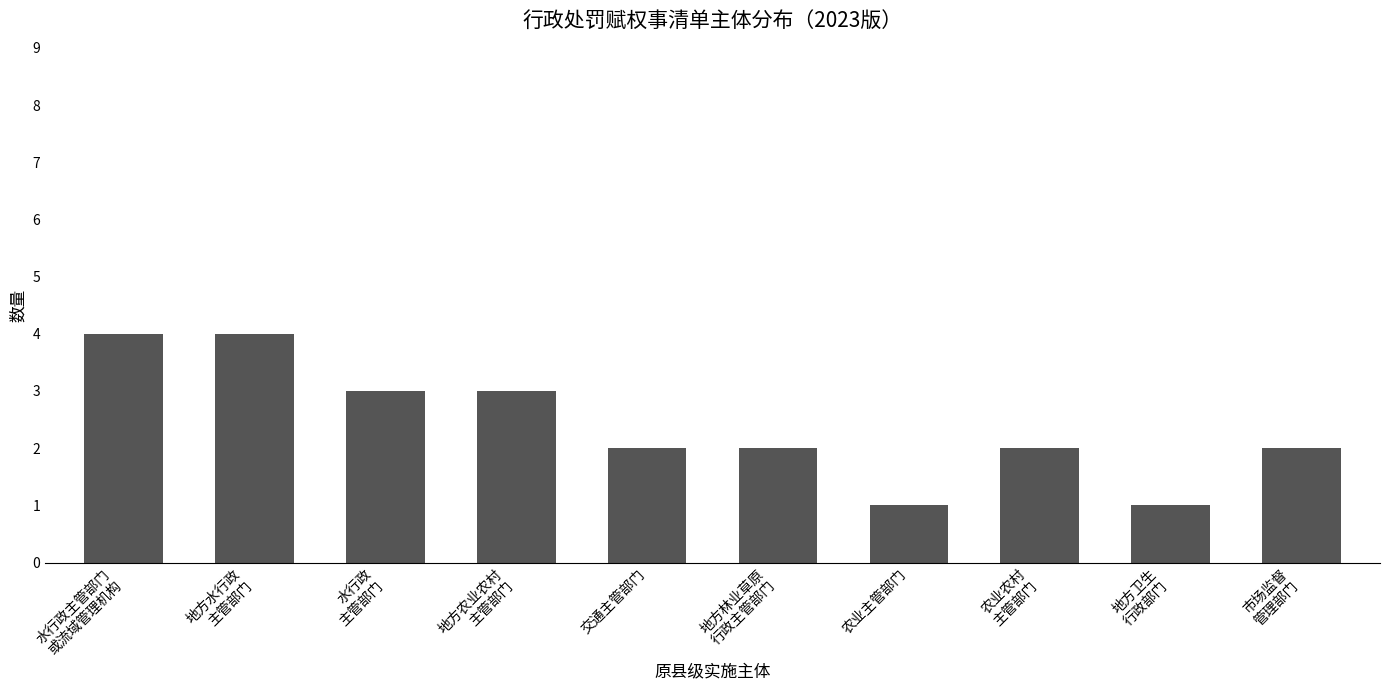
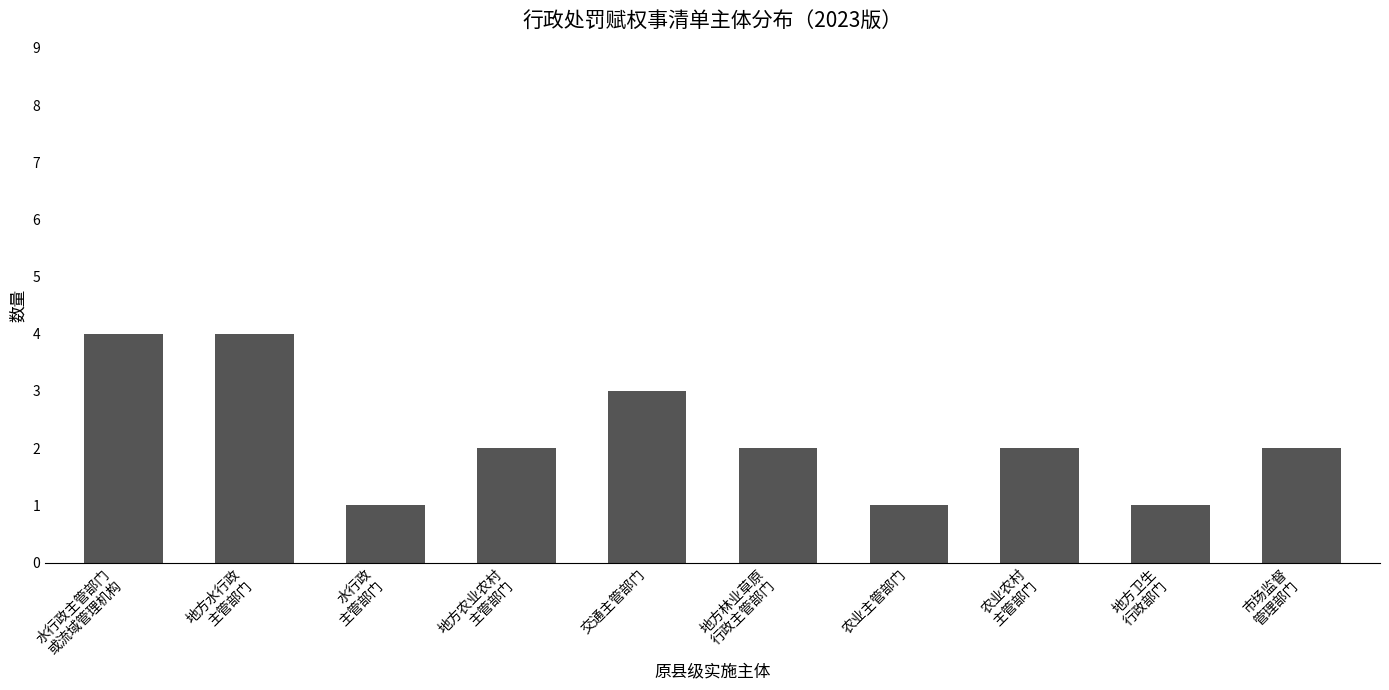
水行政 主管部门: 3 -> 1
地方农业农村 主管部门: 3 -> 2
交通主管部门: 2 -> 3
